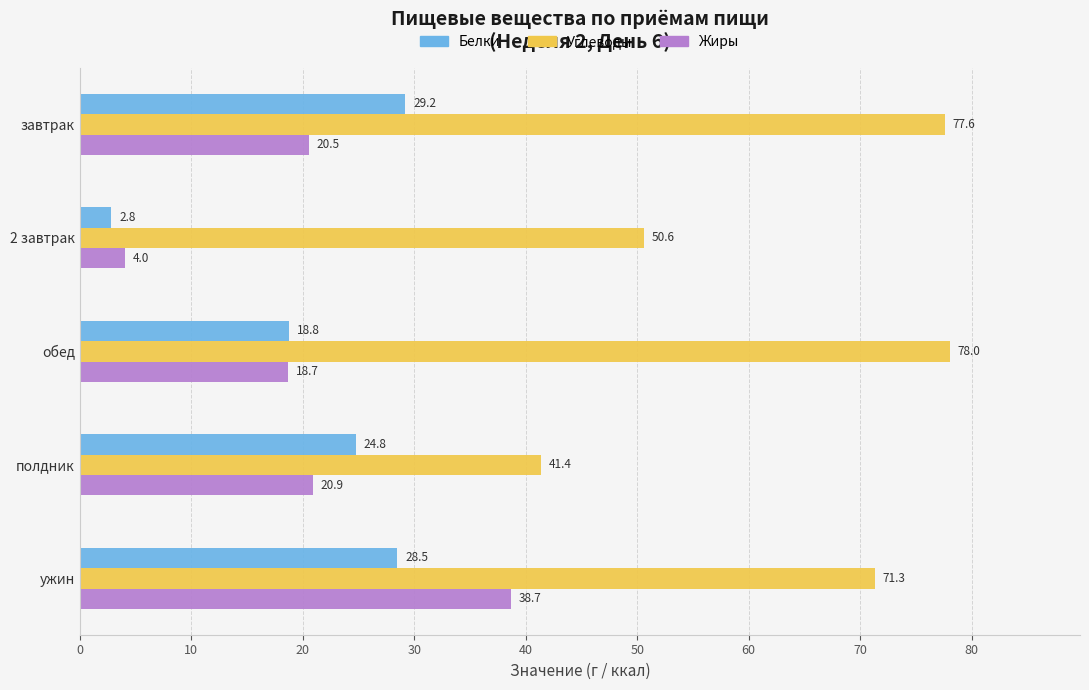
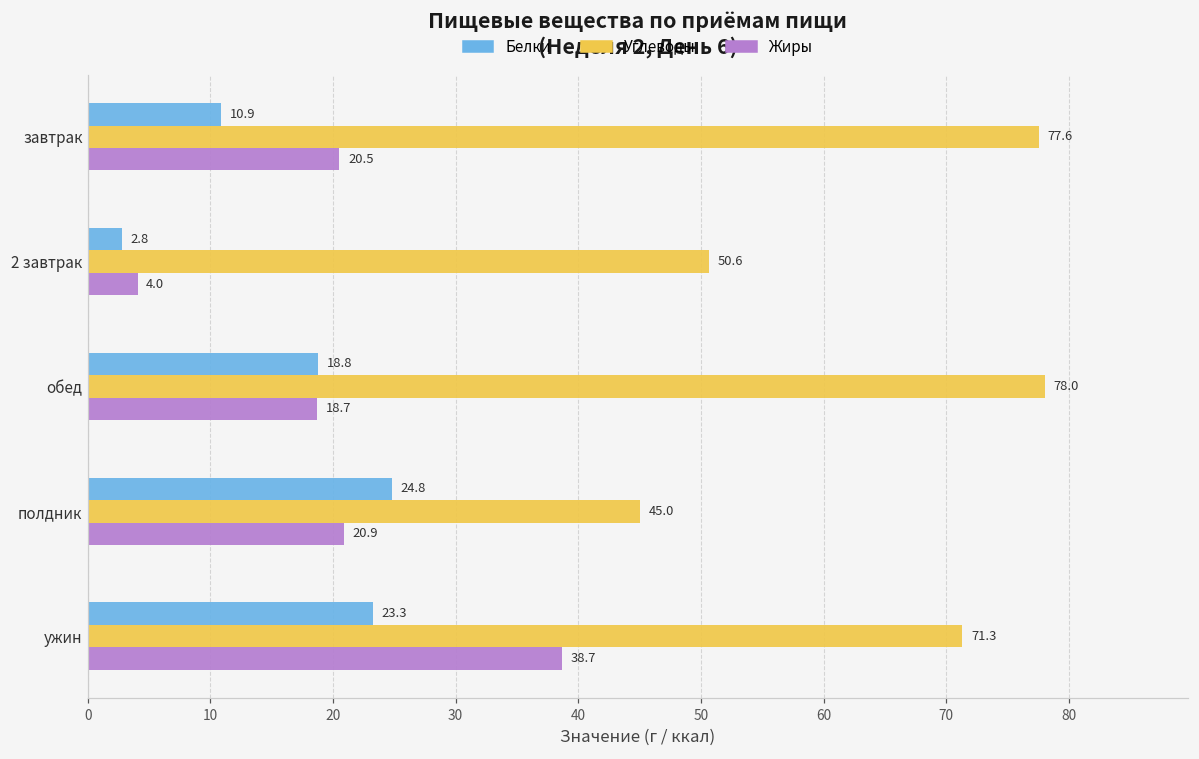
Белки, завтрак: 29.2 -> 10.9
Углеводы, полдник: 41.4 -> 45.0
Белки, ужин: 28.5 -> 23.3
